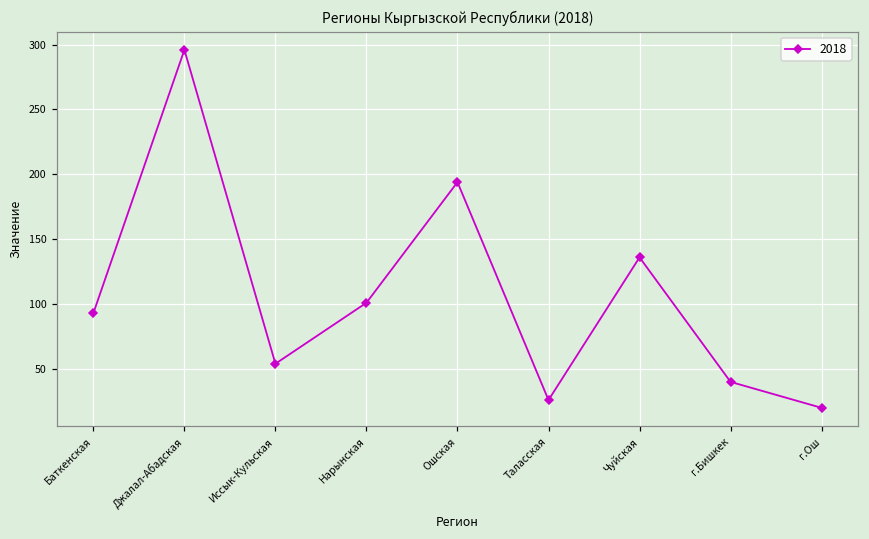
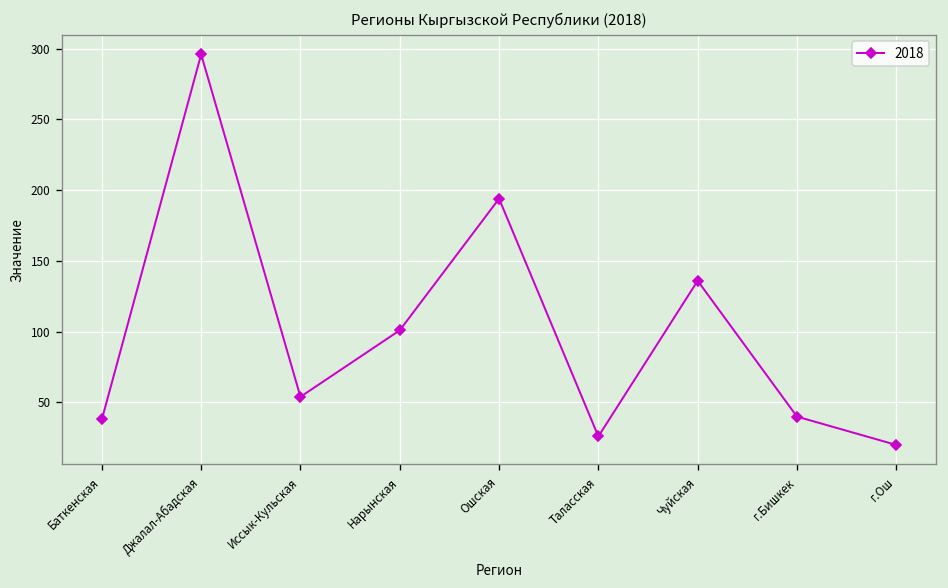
Баткенская: 93 -> 38
